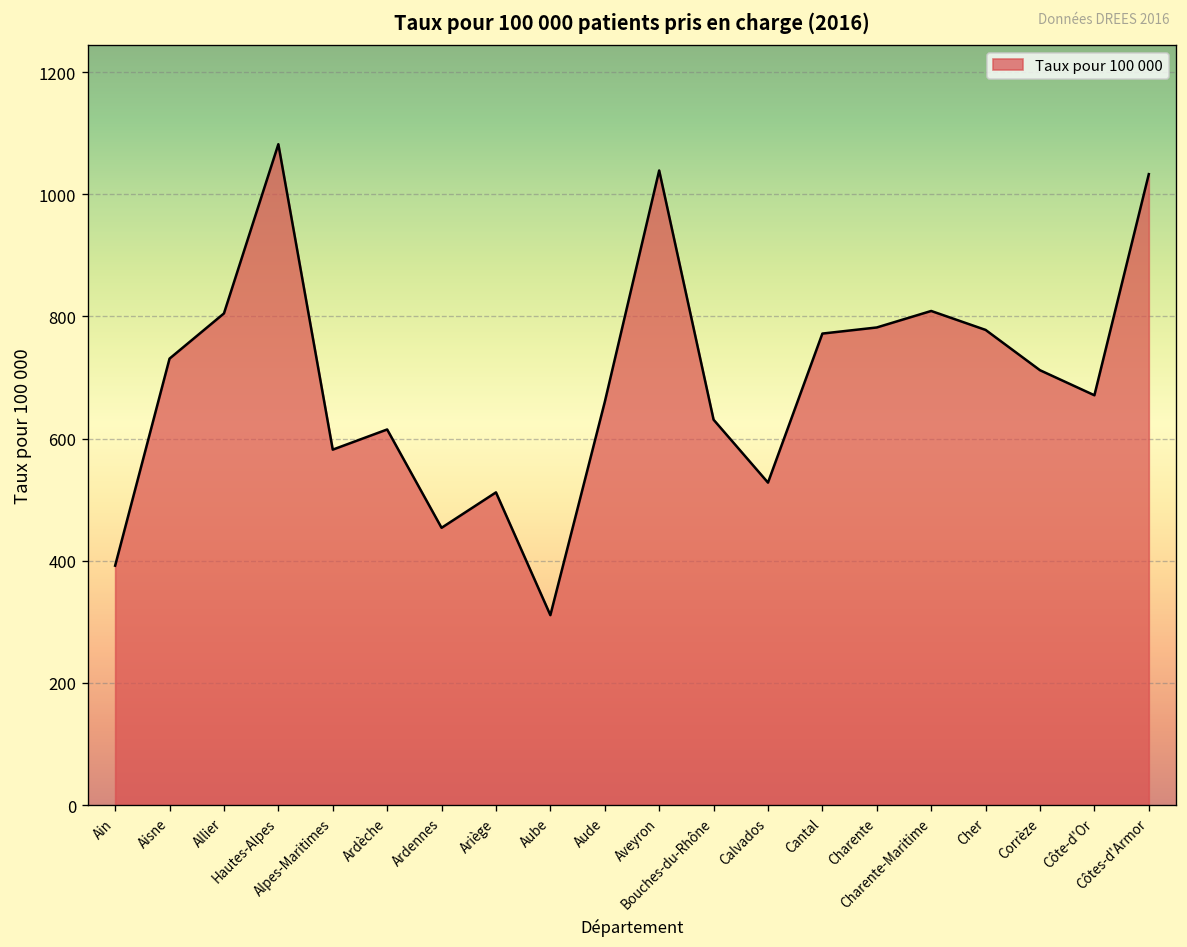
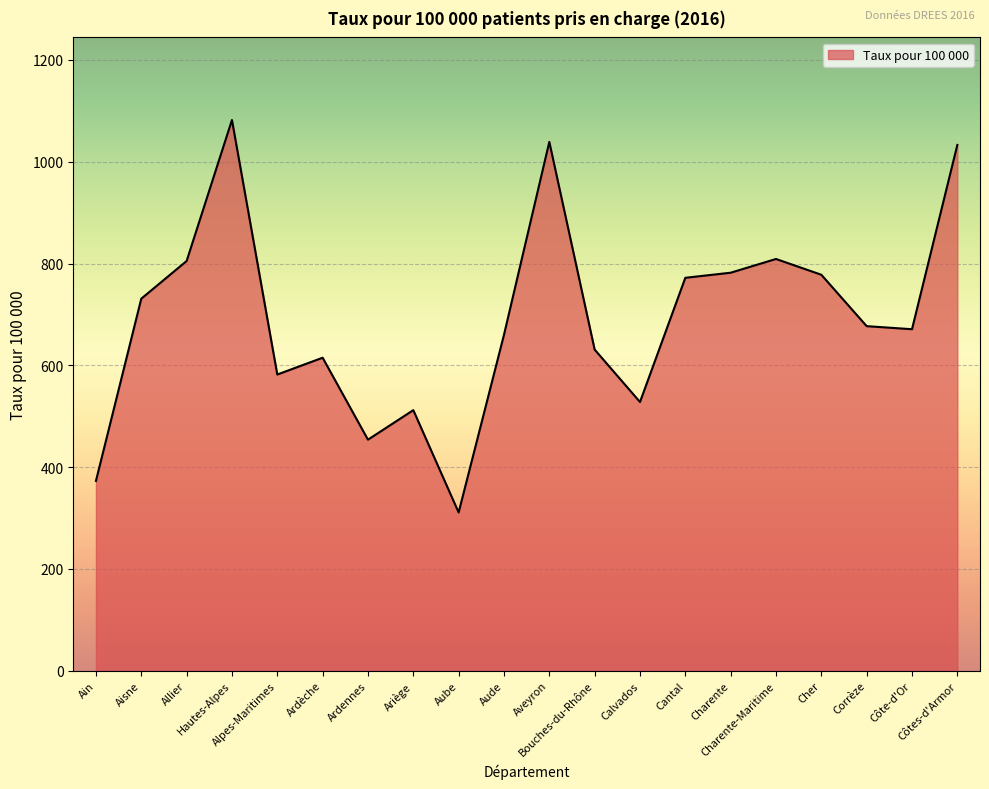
Ain: 390 -> 370
Corrèze: 710 -> 680
